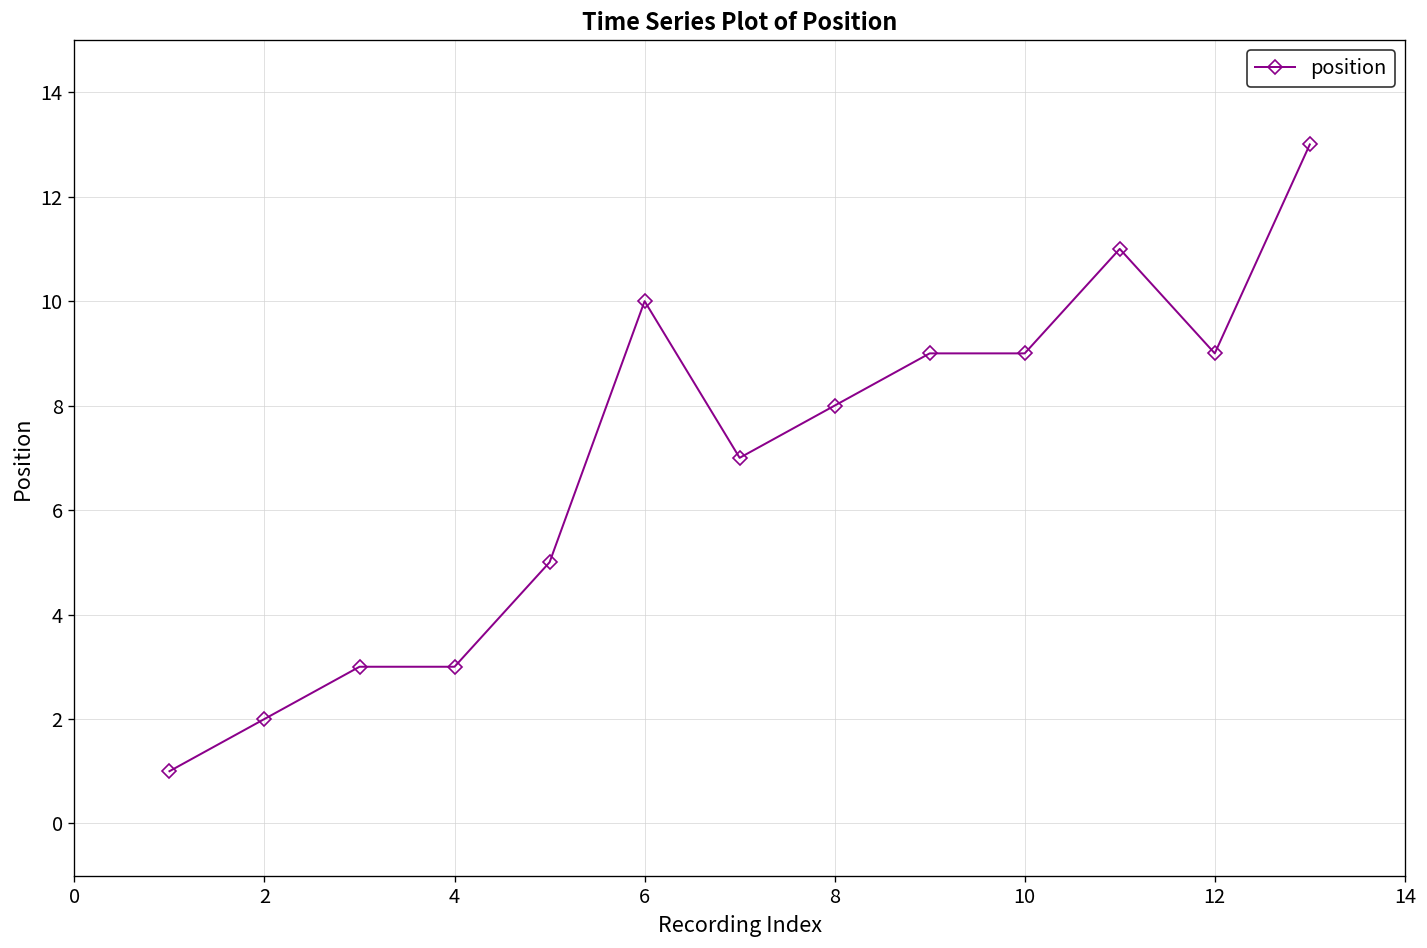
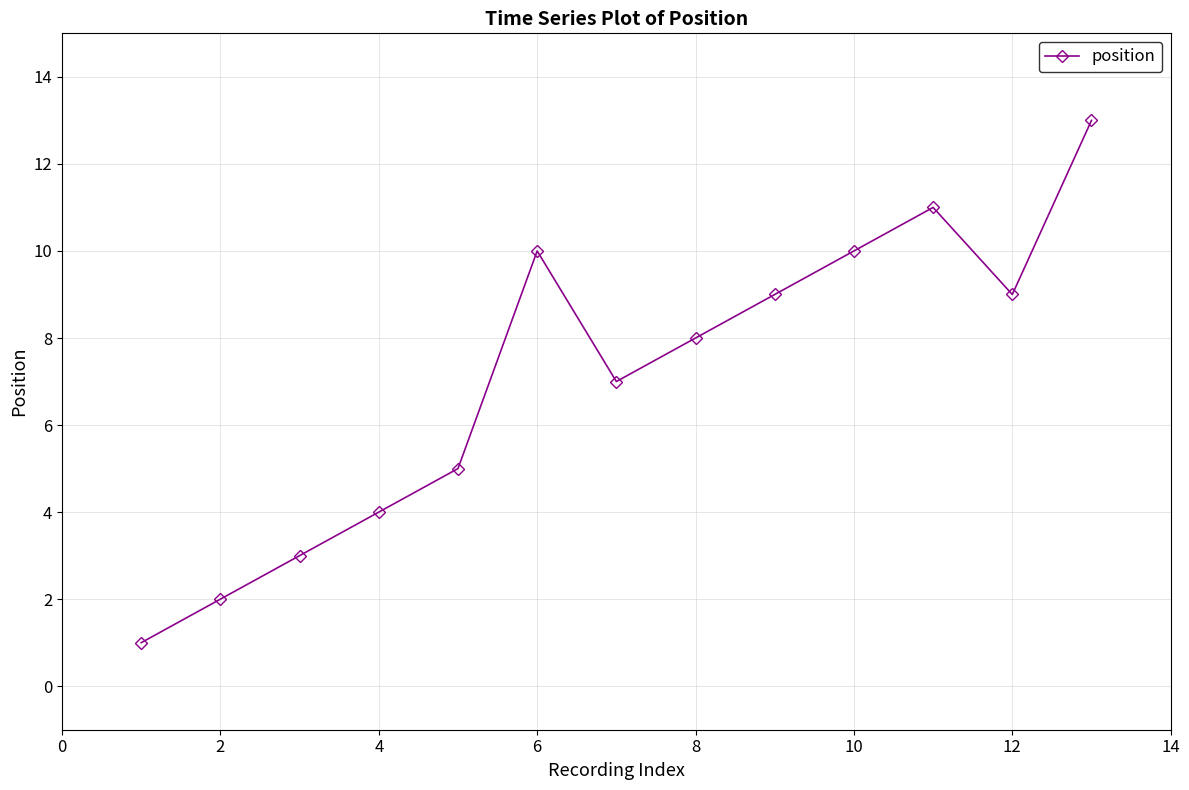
4: 3 -> 4
10: 9 -> 10
